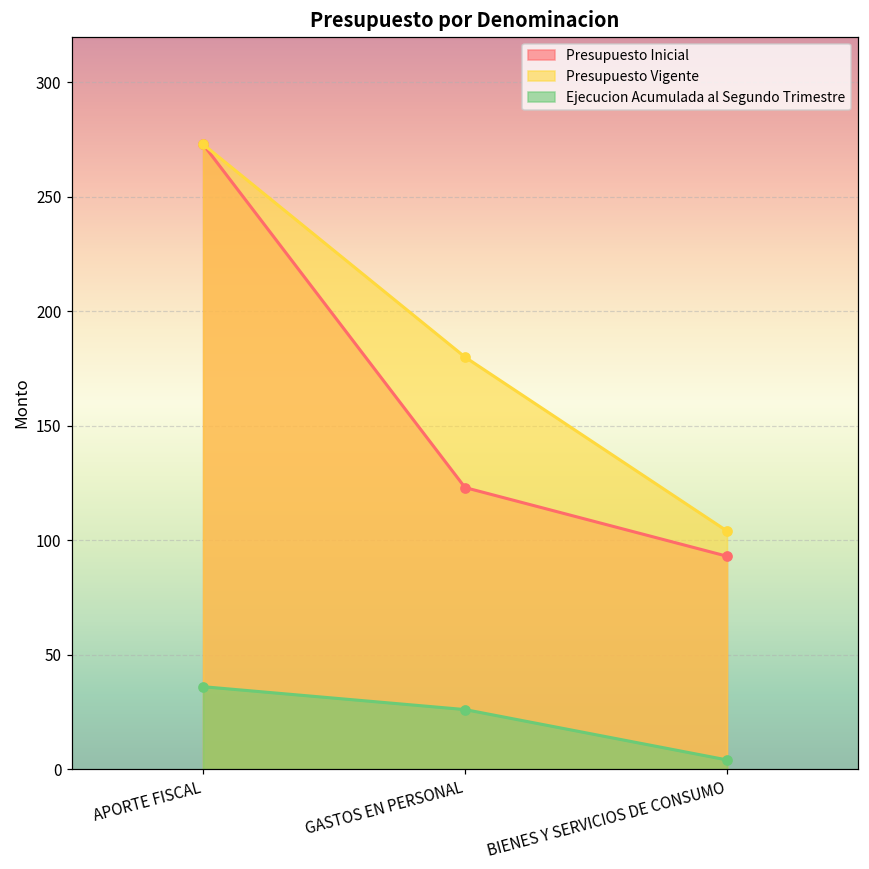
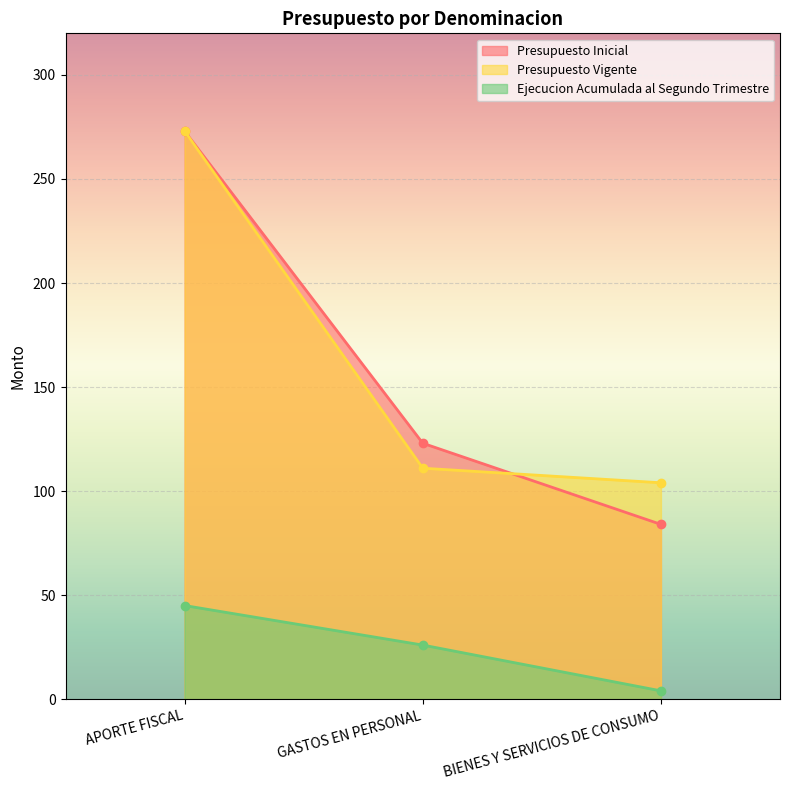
Ejecucion Acumulada al Segundo Trimestre, APORTE FISCAL: 36 -> 45
Presupuesto Vigente, GASTOS EN PERSONAL: 180 -> 111
Presupuesto Inicial, BIENES Y SERVICIOS DE CONSUMO: 93 -> 84
